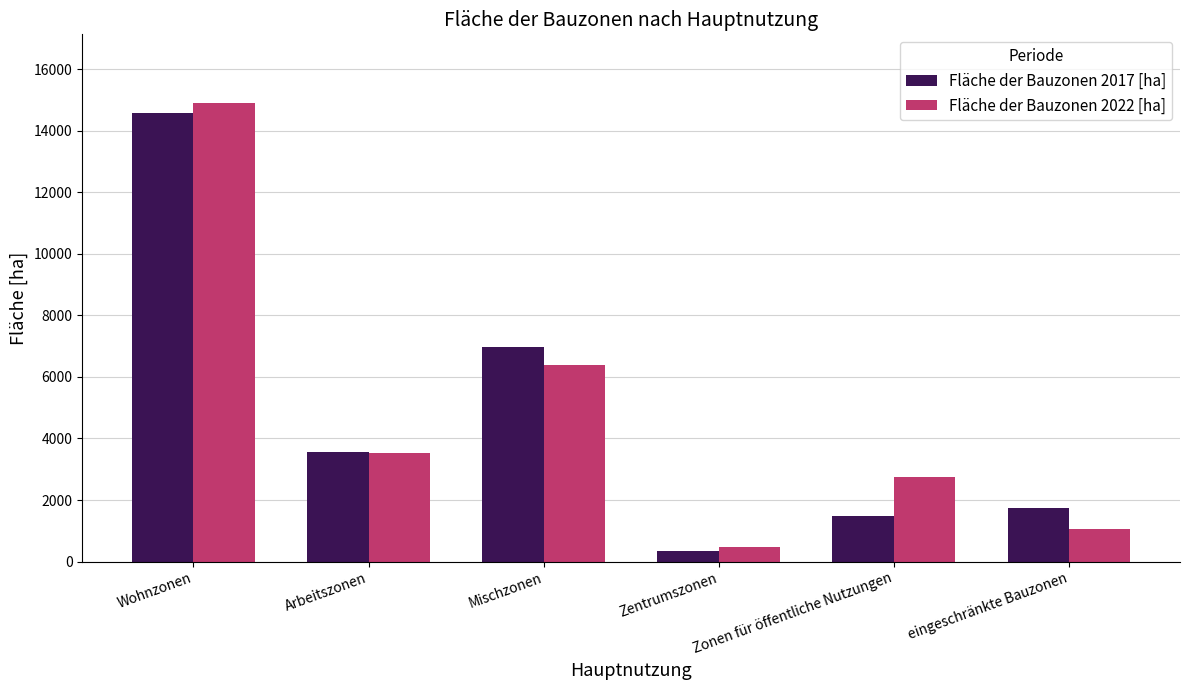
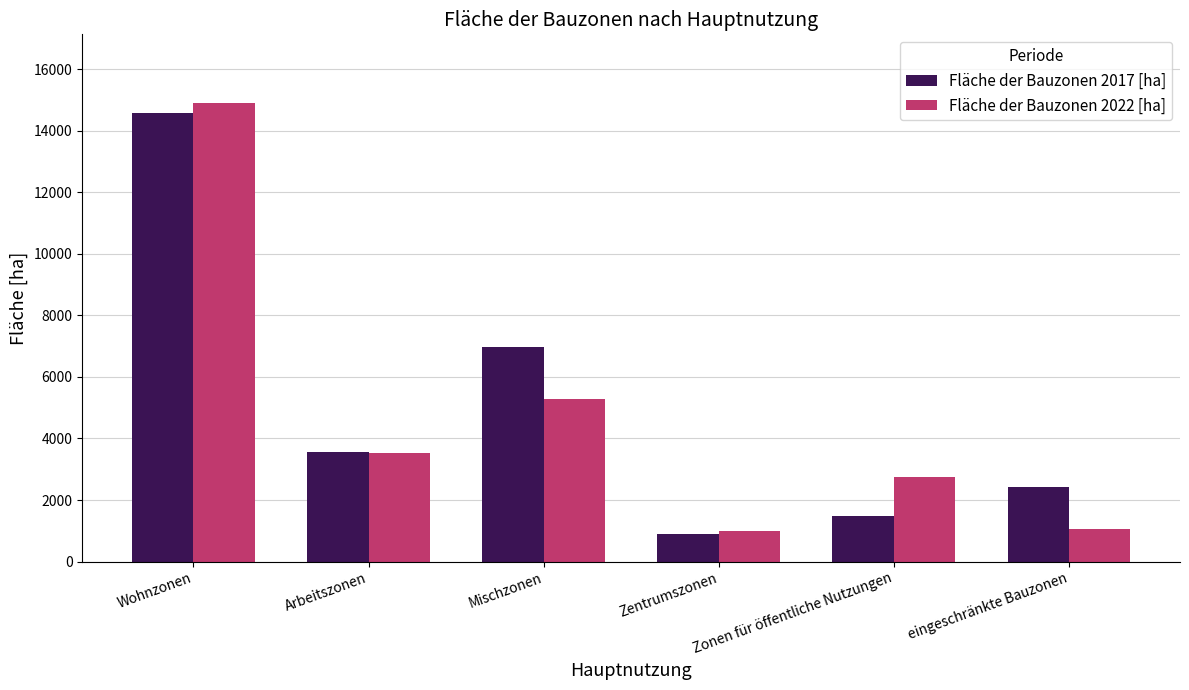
Fläche der Bauzonen 2022 [ha], Mischzonen: 6400 -> 5300
Fläche der Bauzonen 2017 [ha], Zentrumszonen: 300 -> 900
Fläche der Bauzonen 2022 [ha], Zentrumszonen: 500 -> 1000
Fläche der Bauzonen 2017 [ha], eingeschränkte Bauzonen: 1700 -> 2400
